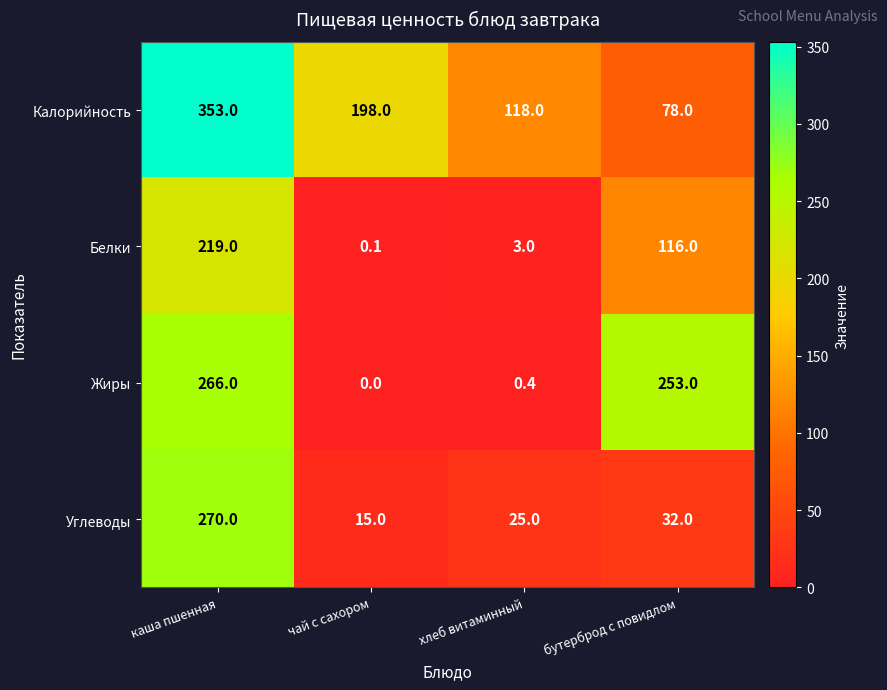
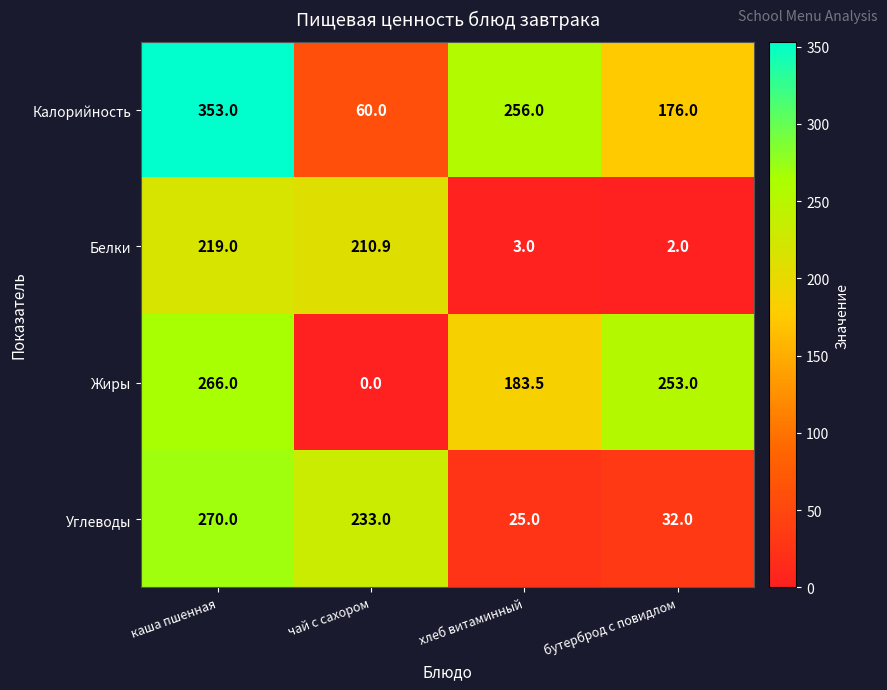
Калорийность, чай с сахором: 198.0 -> 60.0
Калорийность, хлеб витаминный: 118.0 -> 256.0
Калорийность, бутерброд с повидлом: 78.0 -> 176.0
Белки, чай с сахором: 0.1 -> 210.9
Белки, бутерброд с повидлом: 116.0 -> 2.0
Жиры, хлеб витаминный: 0.4 -> 183.5
Углеводы, чай с сахором: 15.0 -> 233.0
